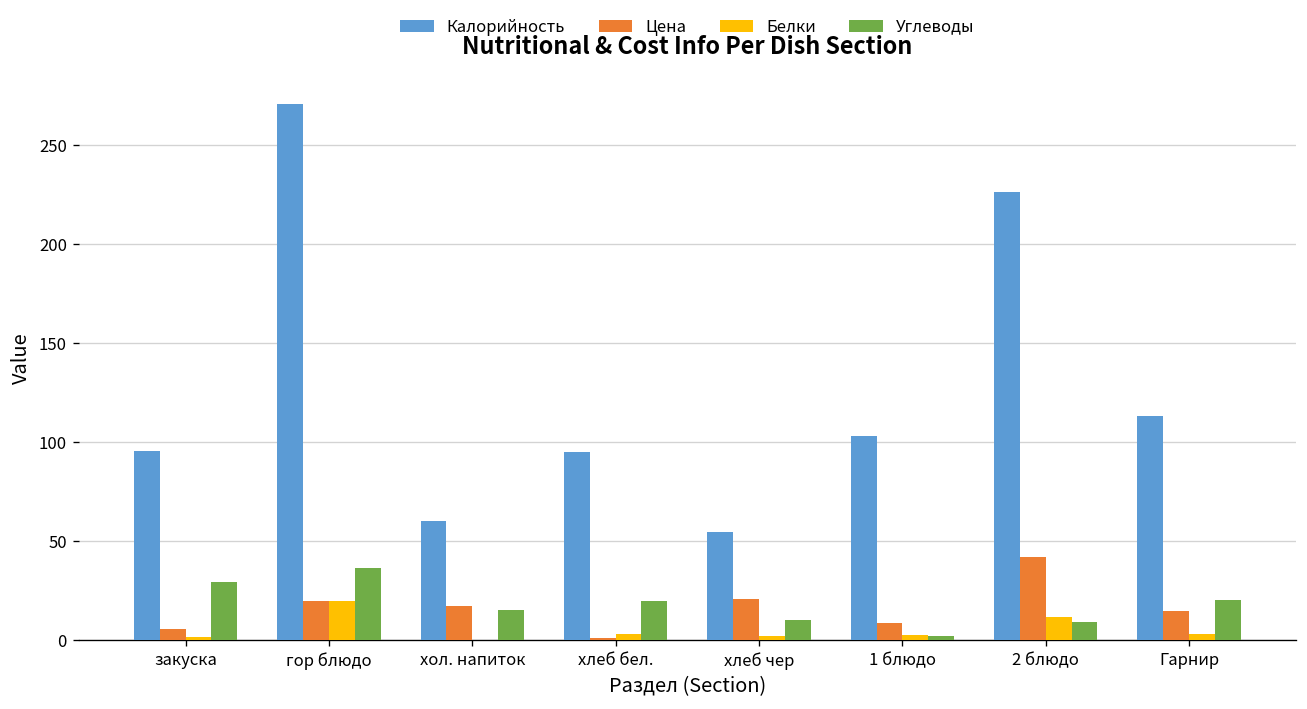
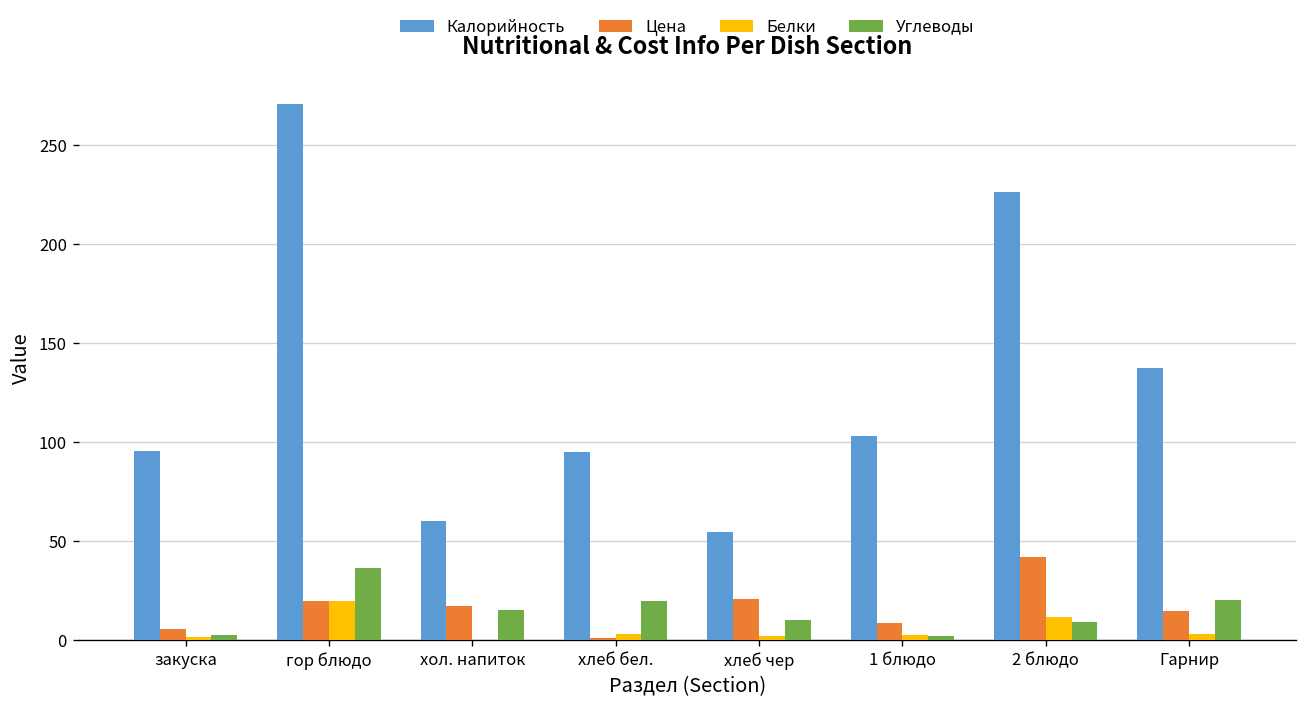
Углеводы, закуска: 29 -> 3
Калорийность, Гарнир: 113 -> 137
